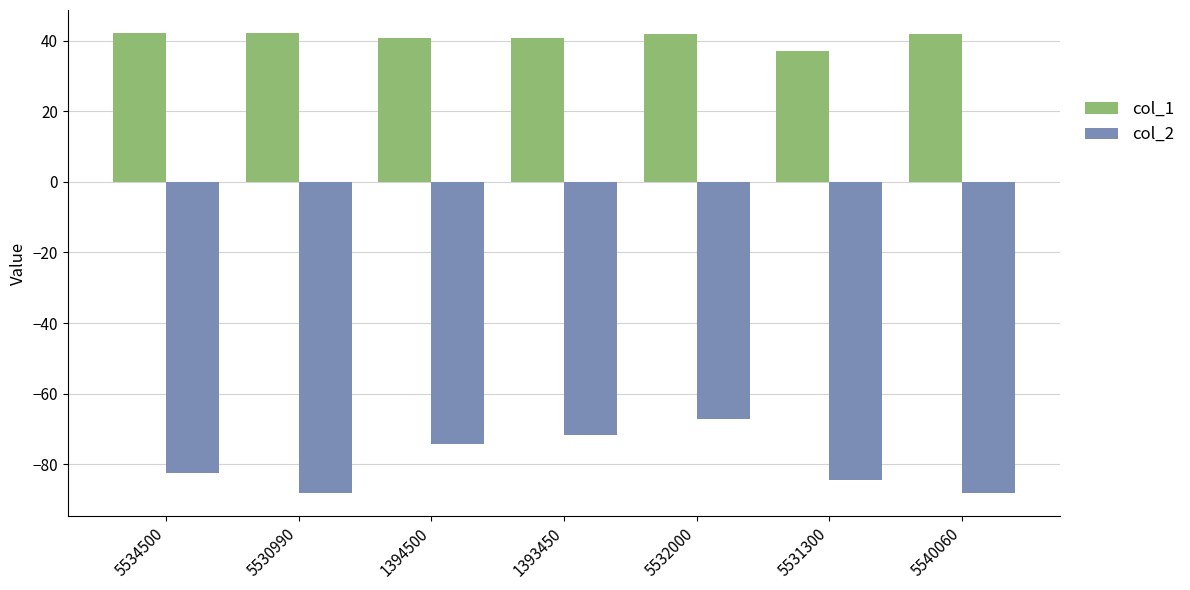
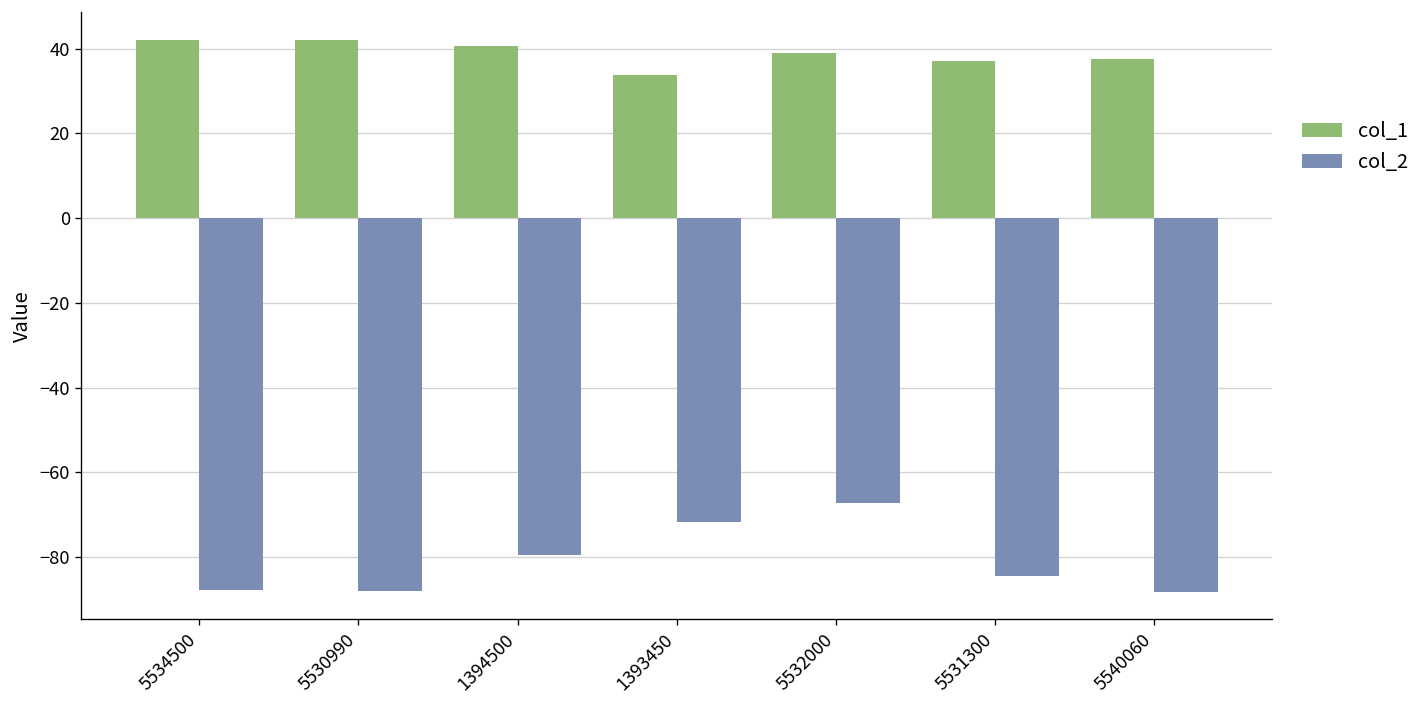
col_2, 5534500: -83 -> -88
col_2, 1394500: -74 -> -79
col_1, 1393450: 41 -> 34
col_1, 5532000: 42 -> 39
col_1, 5540060: 42 -> 37
